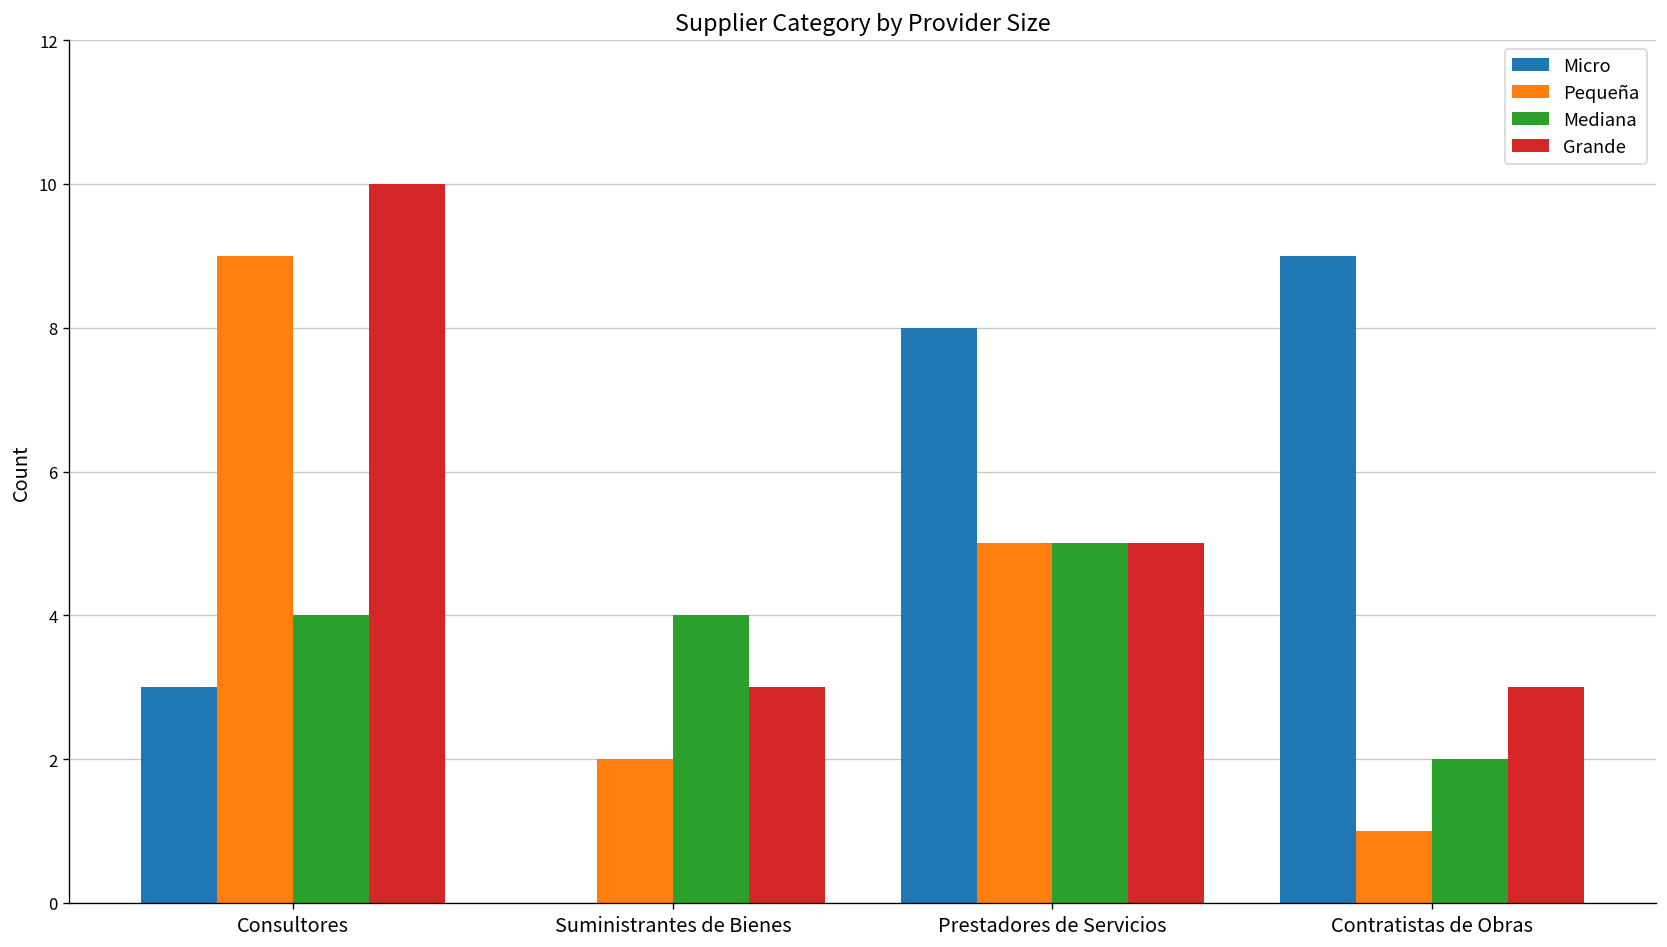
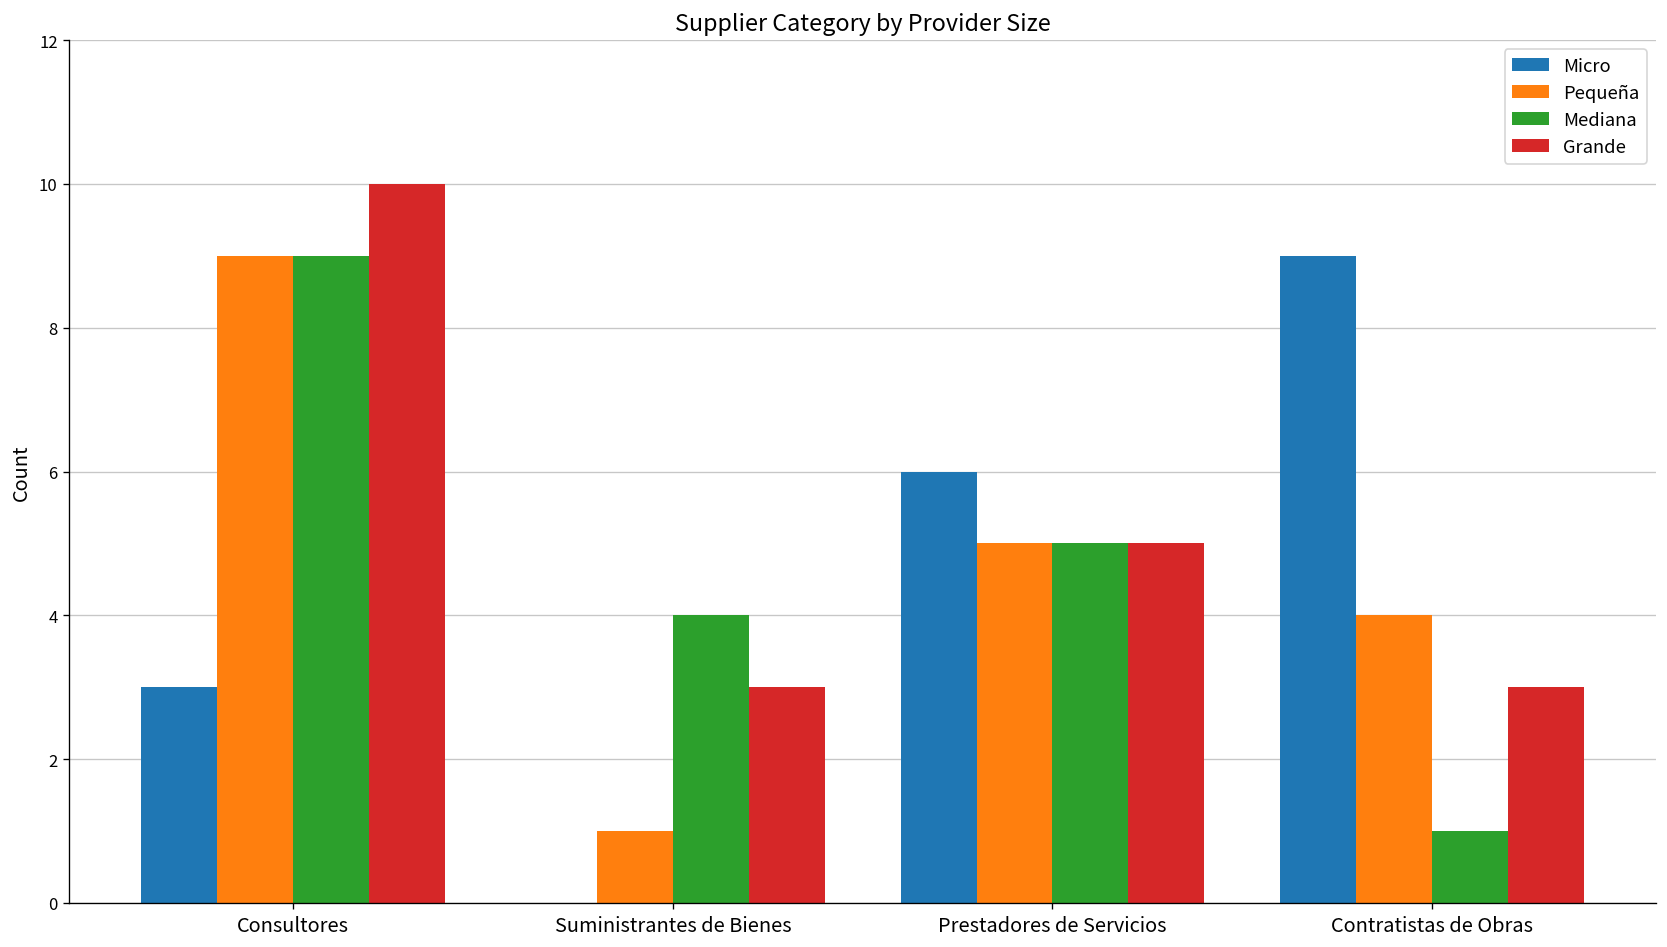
Mediana, Consultores: 4 -> 9
Pequeña, Suministrantes de Bienes: 2 -> 1
Micro, Prestadores de Servicios: 8 -> 6
Pequeña, Contratistas de Obras: 1 -> 4
Mediana, Contratistas de Obras: 2 -> 1
